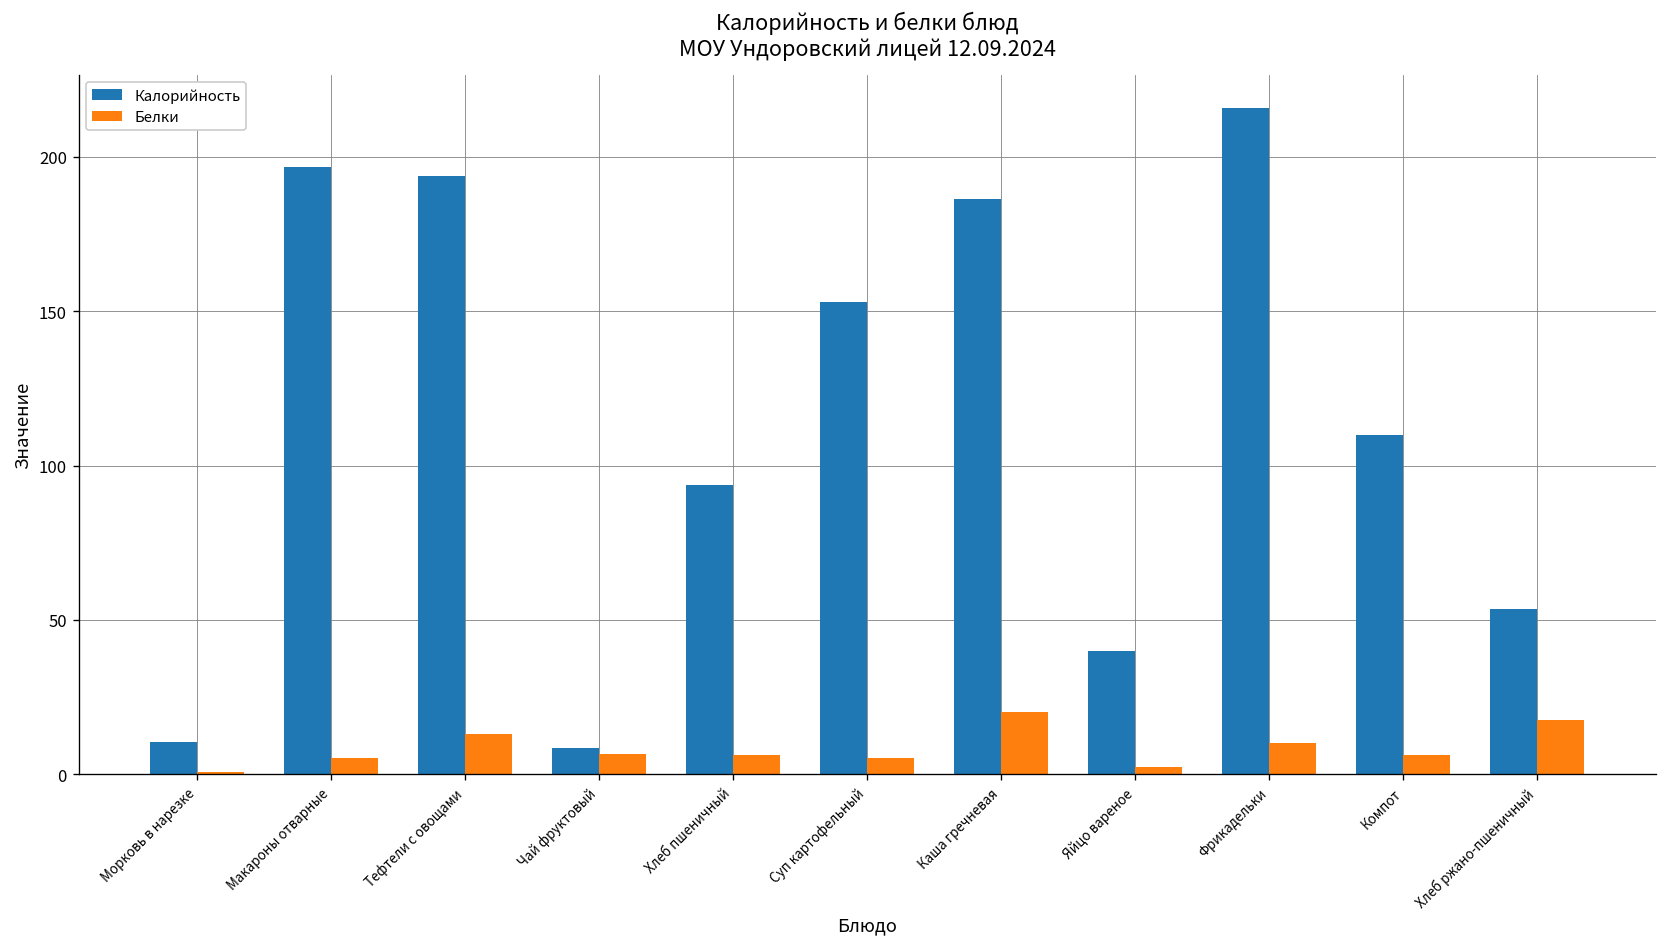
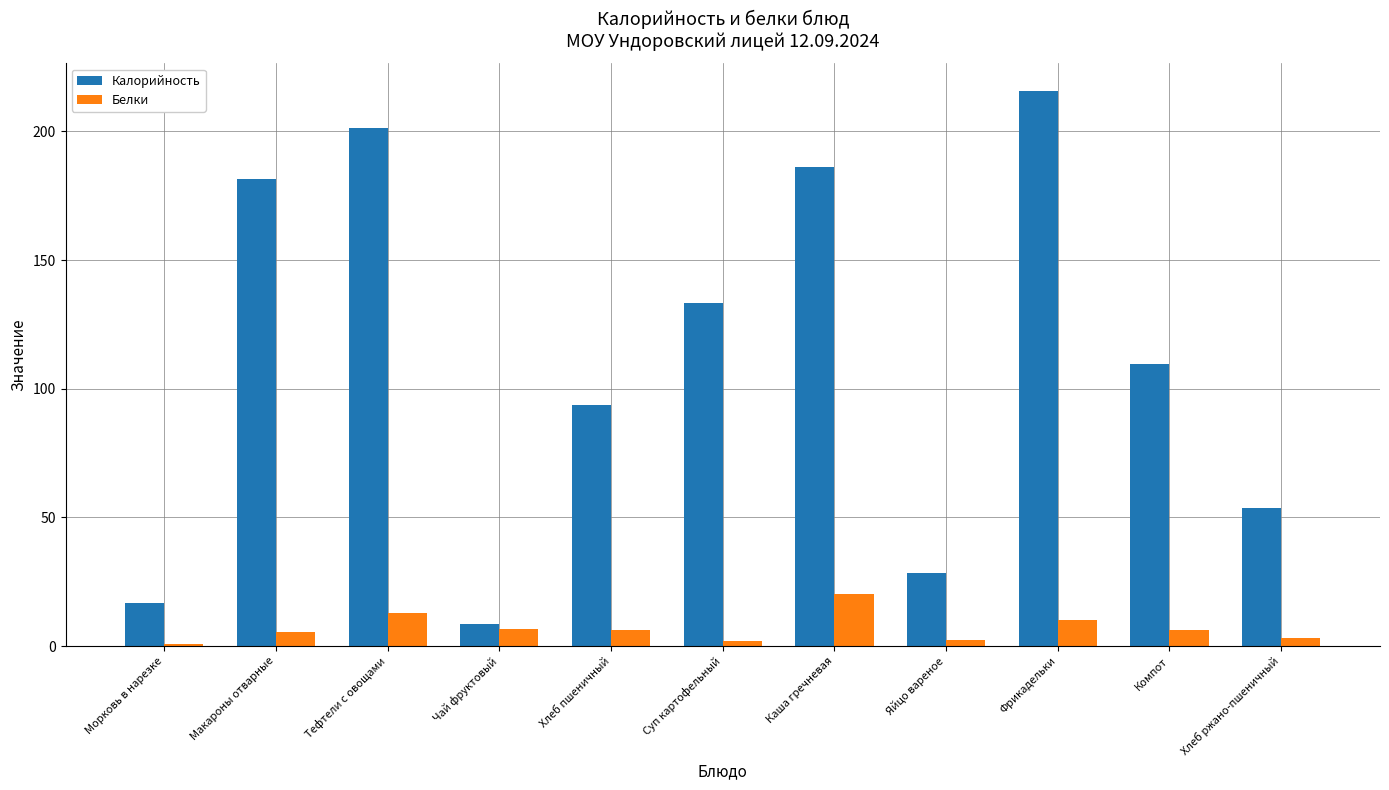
Калорийность, Морковь в нарезке: 10 -> 17
Калорийность, Макароны отварные: 197 -> 182
Калорийность, Тефтели с овощами: 194 -> 202
Калорийность, Суп картофельный: 153 -> 133
Белки, Суп картофельный: 5 -> 2
Калорийность, Яйцо вареное: 40 -> 28
Белки, Хлеб ржано-пшеничный: 18 -> 3
